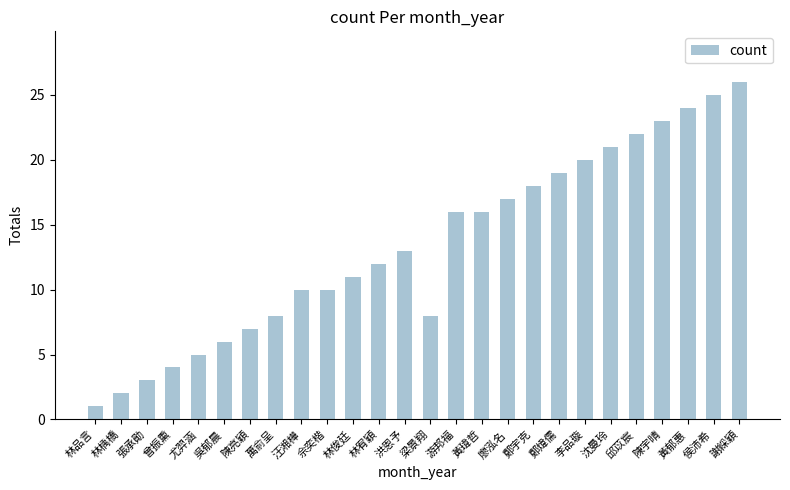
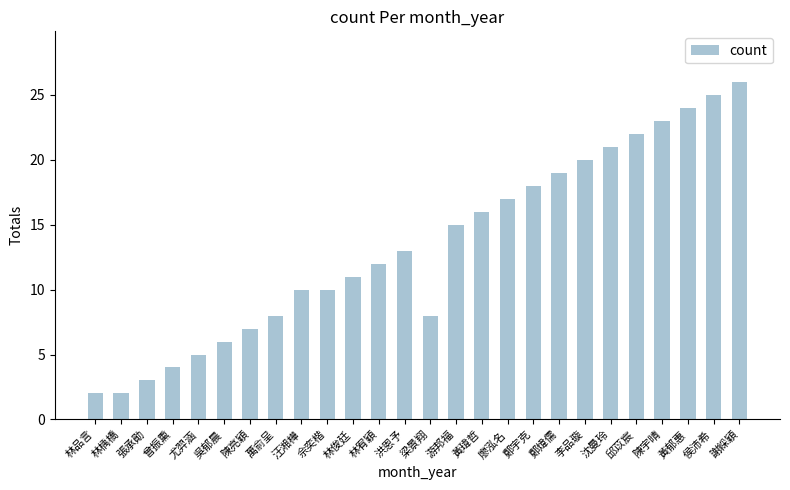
林品言: 1 -> 2
游邦福: 16 -> 15
